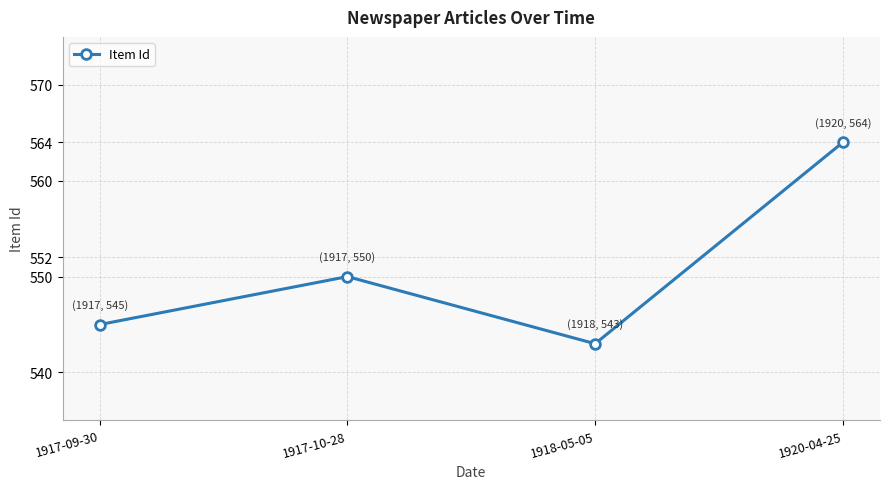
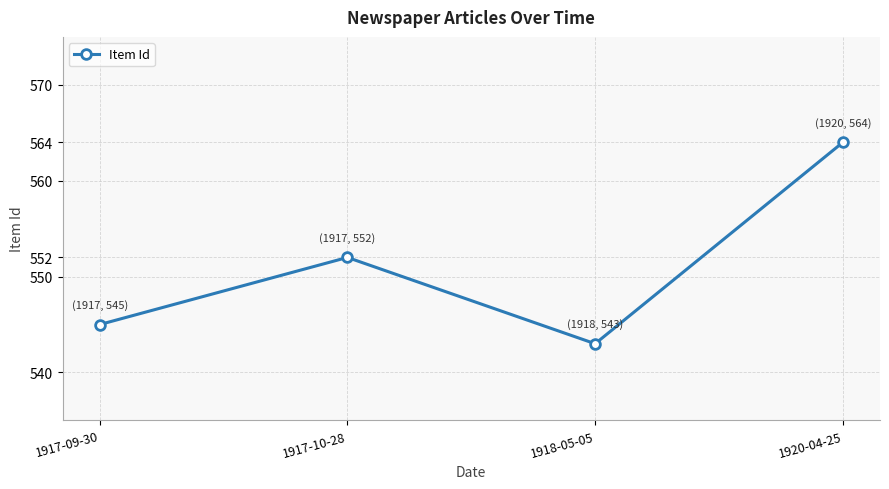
1917-10-28: 550 -> 552
